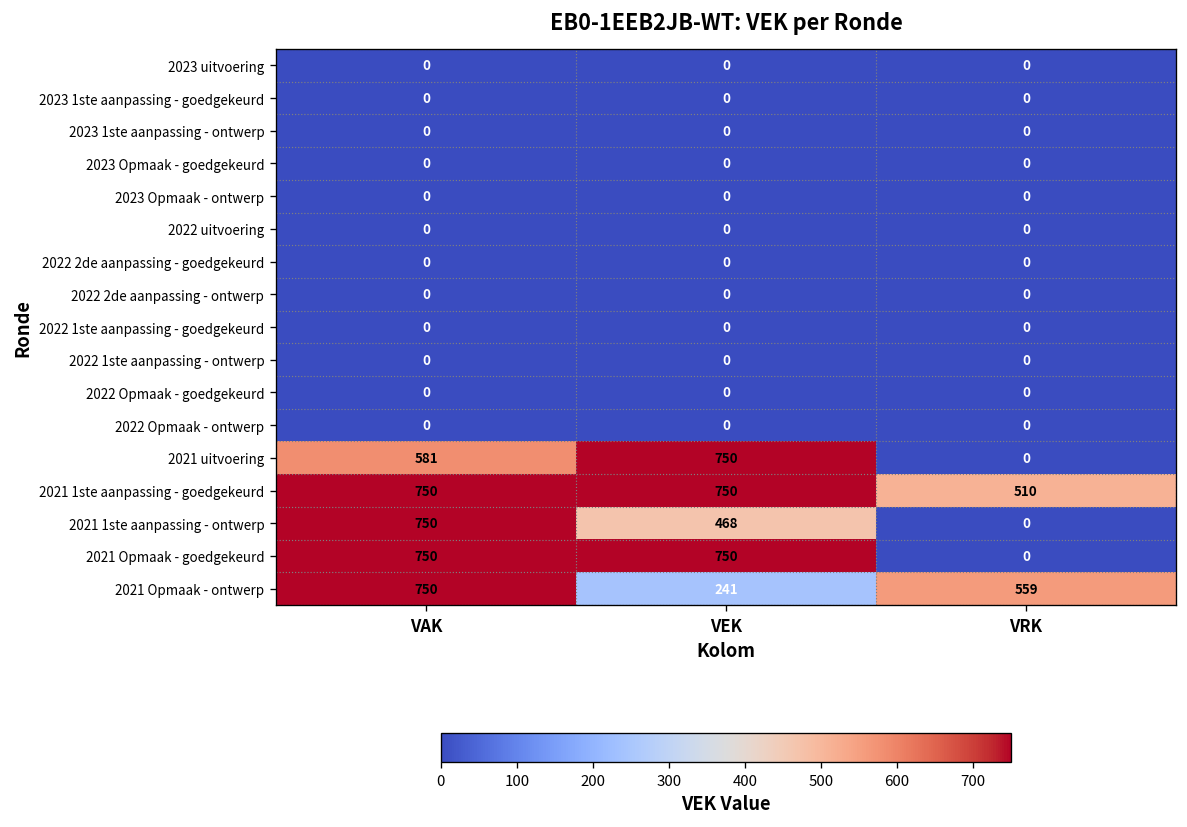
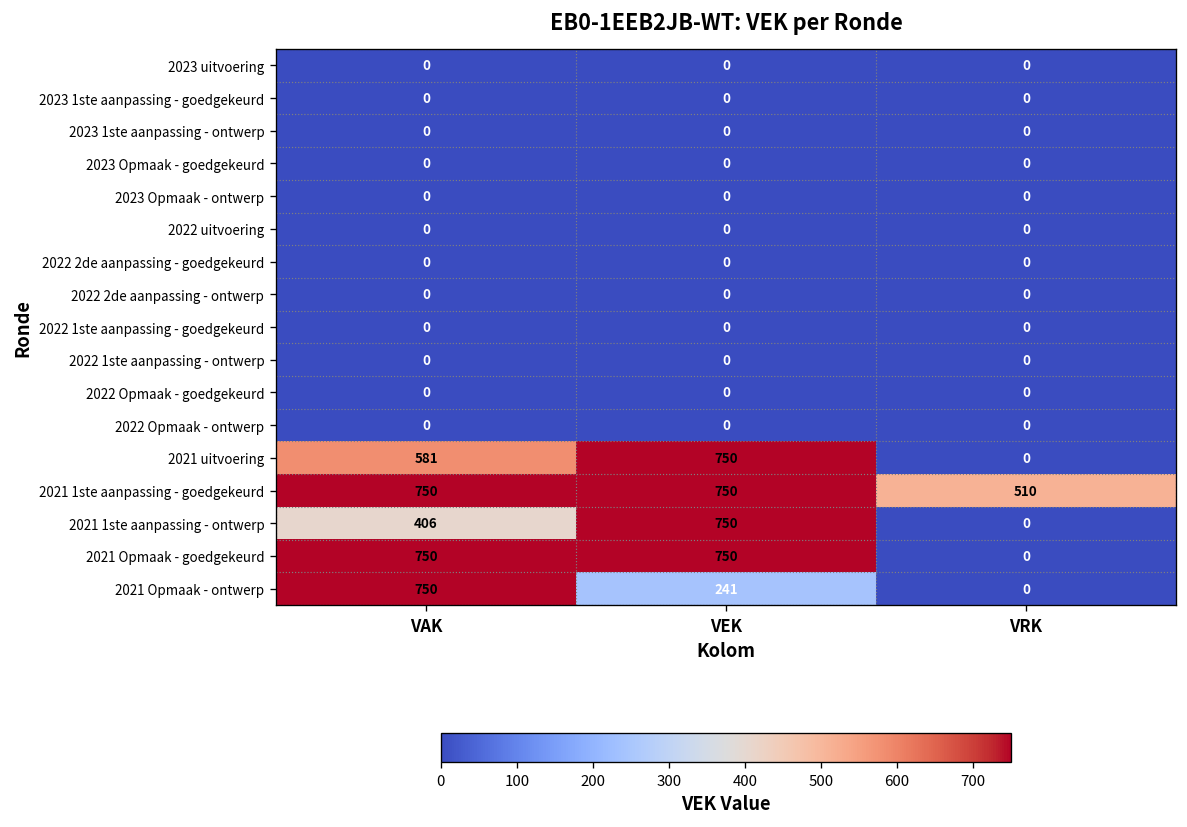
2021 1ste aanpassing - ontwerp, VAK: 750 -> 406
2021 1ste aanpassing - ontwerp, VEK: 468 -> 750
2021 Opmaak - ontwerp, VRK: 559 -> 0
